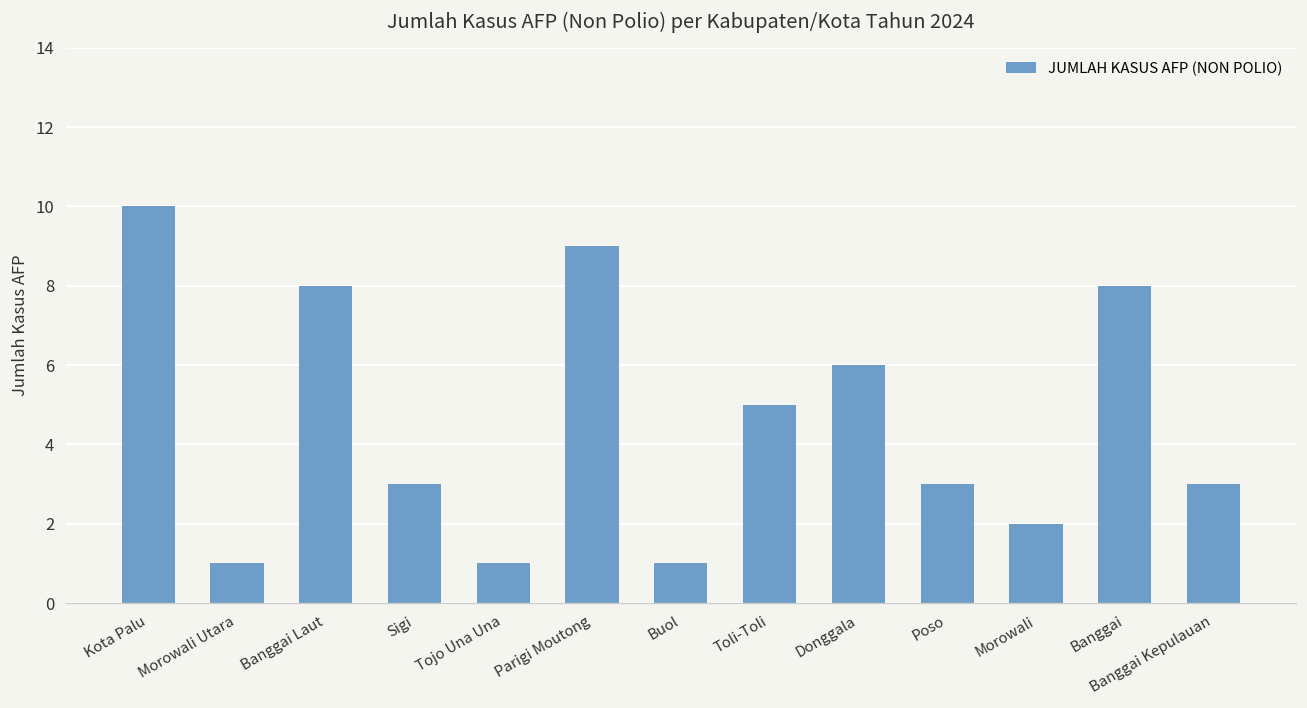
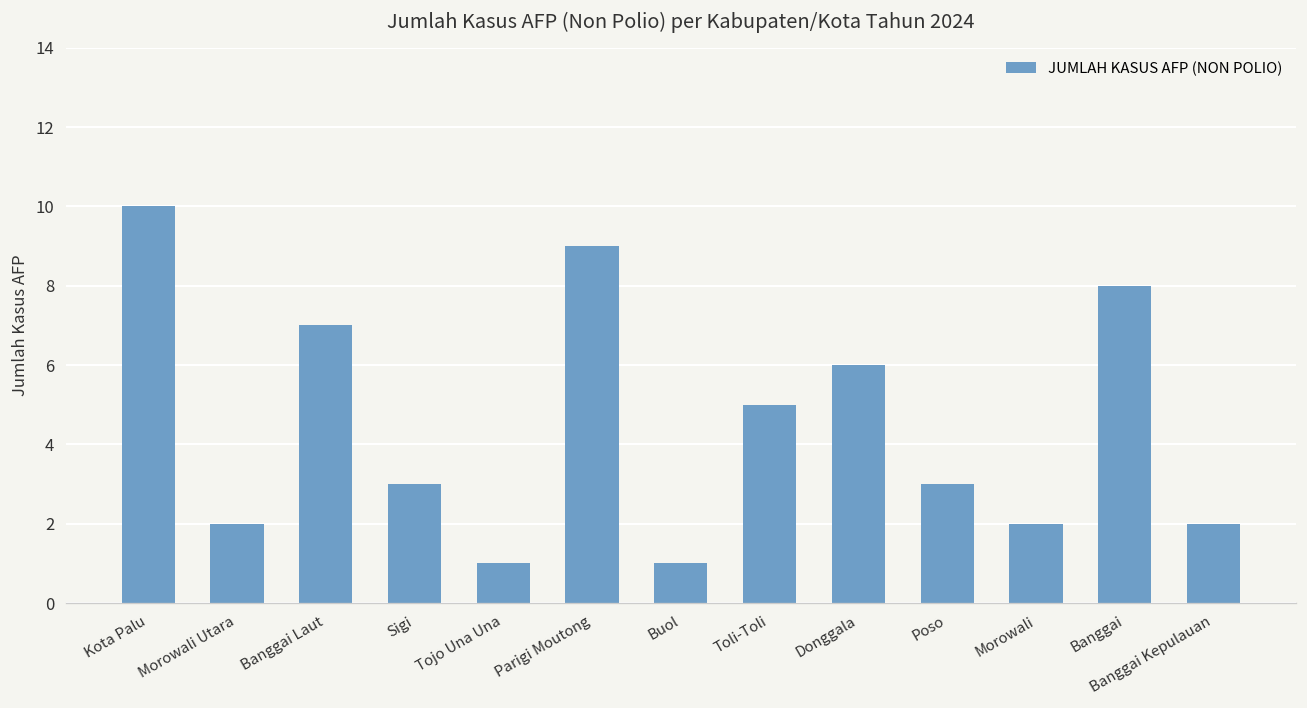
Morowali Utara: 1 -> 2
Banggai Laut: 8 -> 7
Banggai Kepulauan: 3 -> 2
